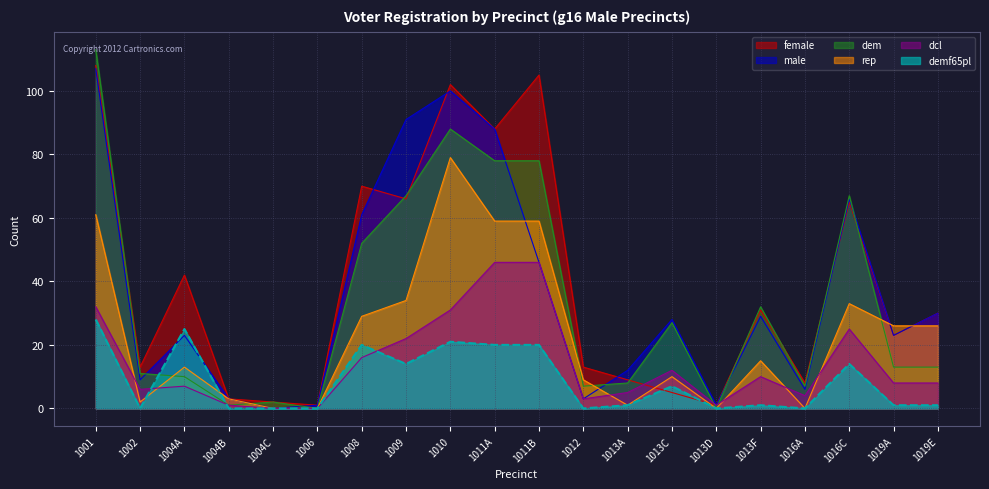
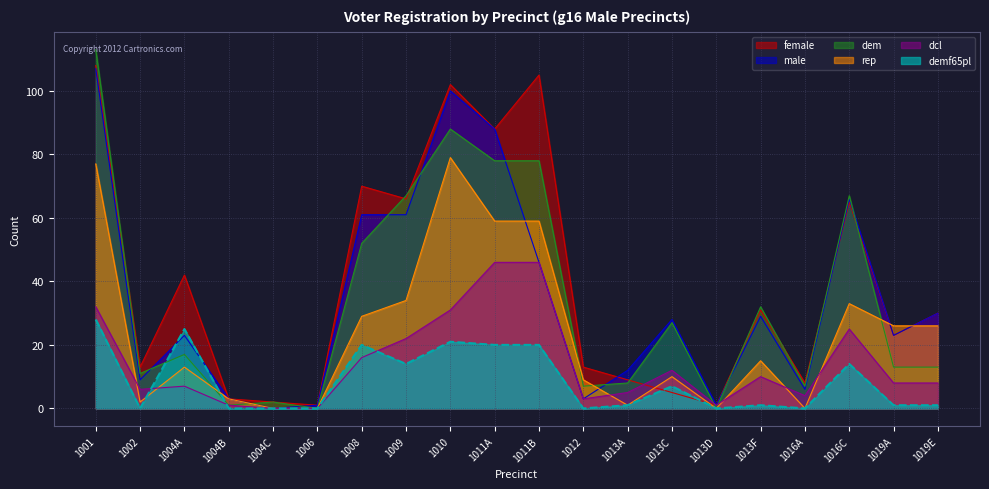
rep, 1001: 61 -> 77
dem, 1004A: 10 -> 17
male, 1009: 91 -> 61
